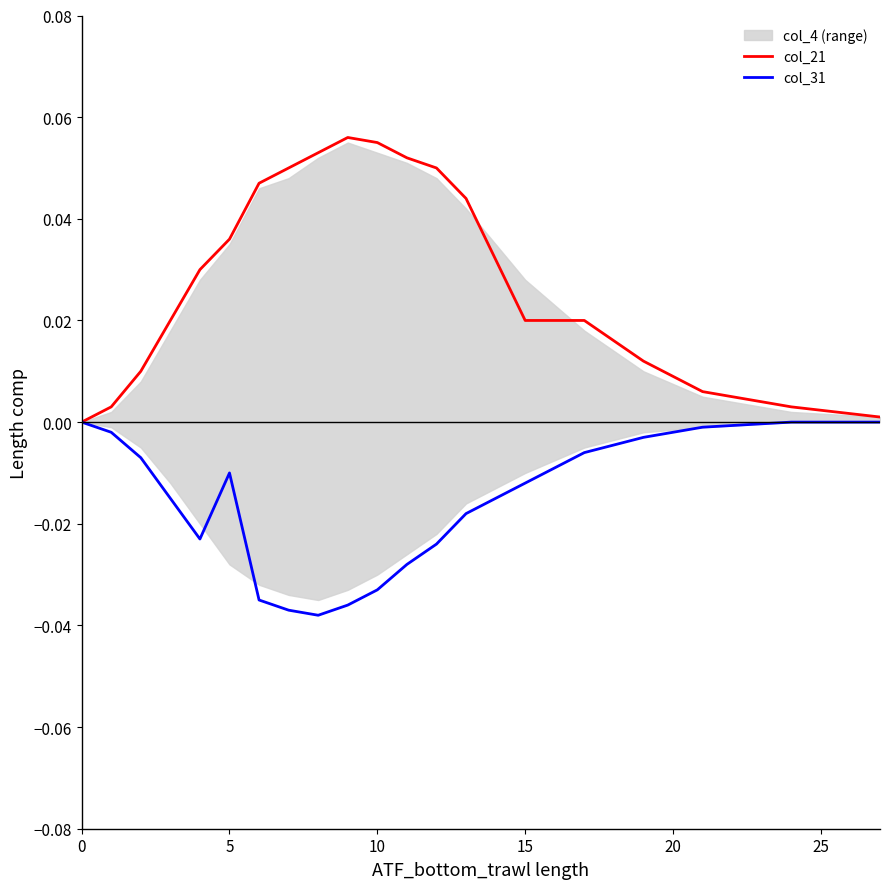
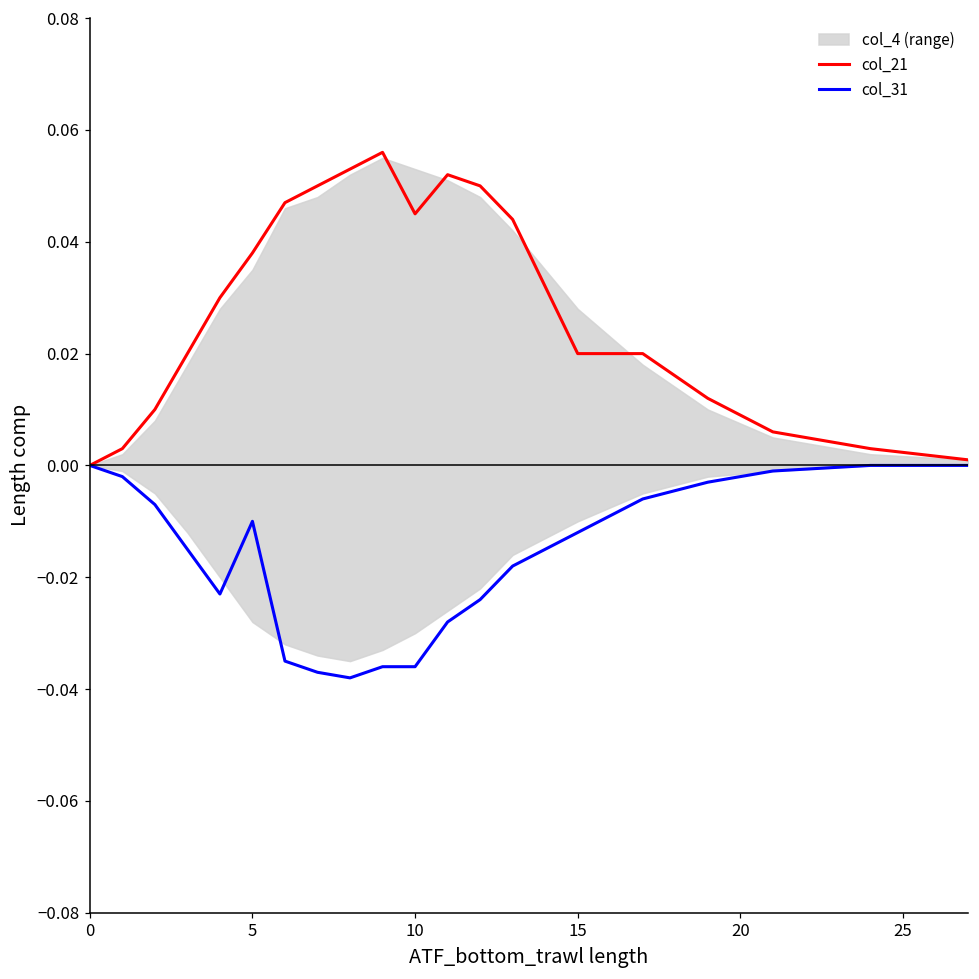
col_21, 5: 0.036 -> 0.038
col_21, 10: 0.055 -> 0.045
col_31, 10: -0.033 -> -0.036
